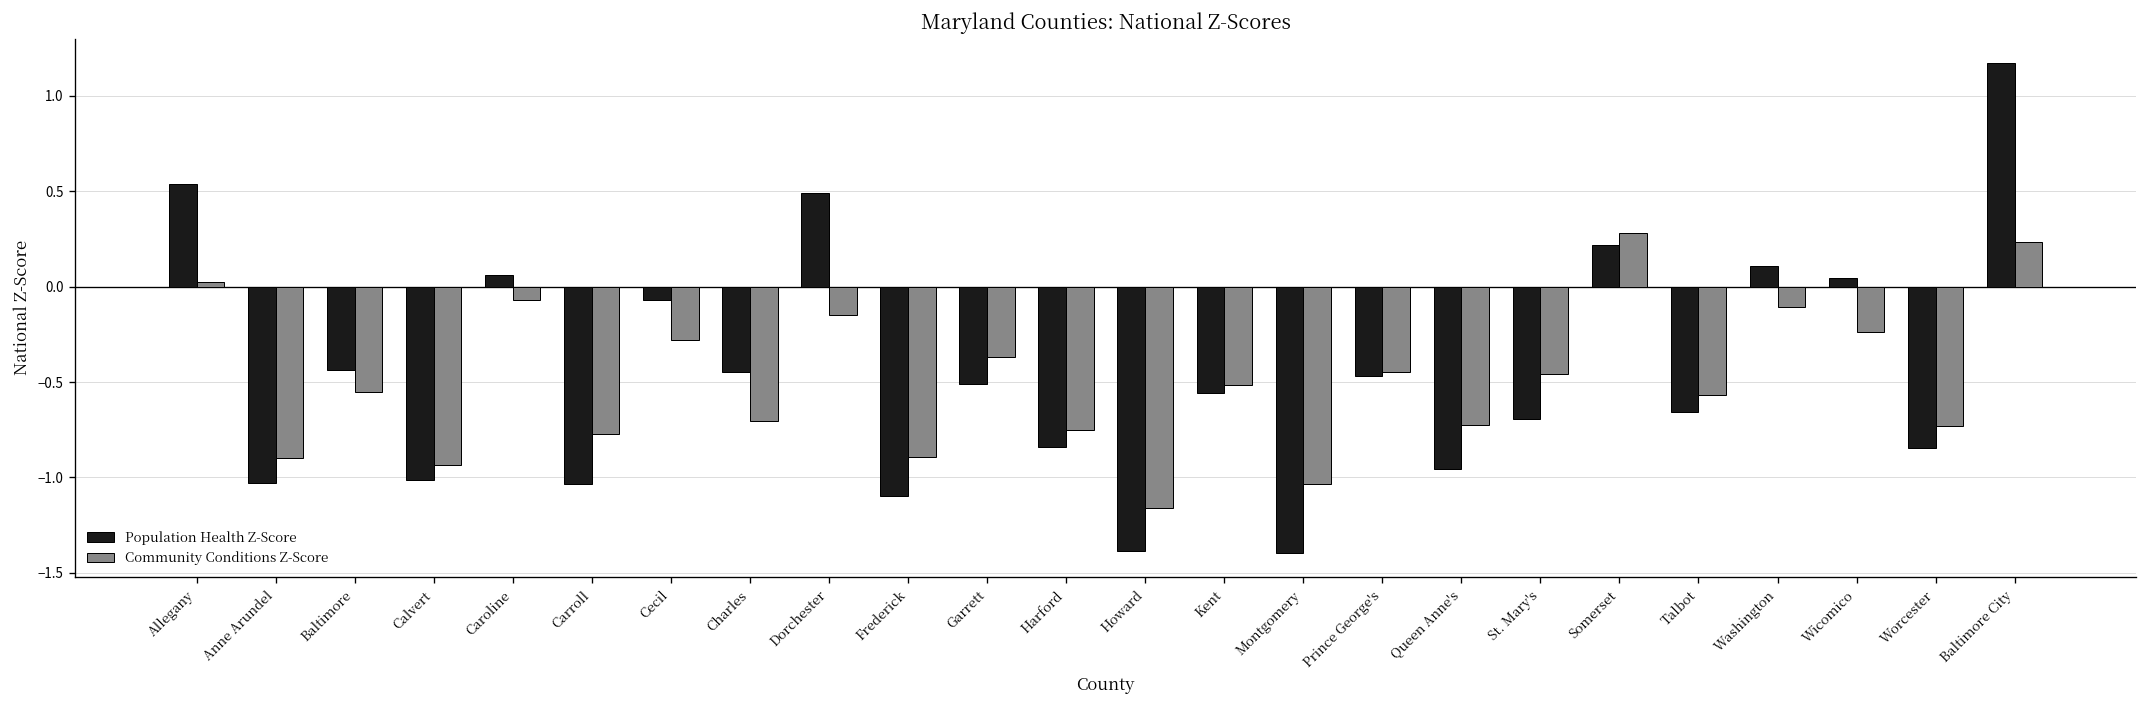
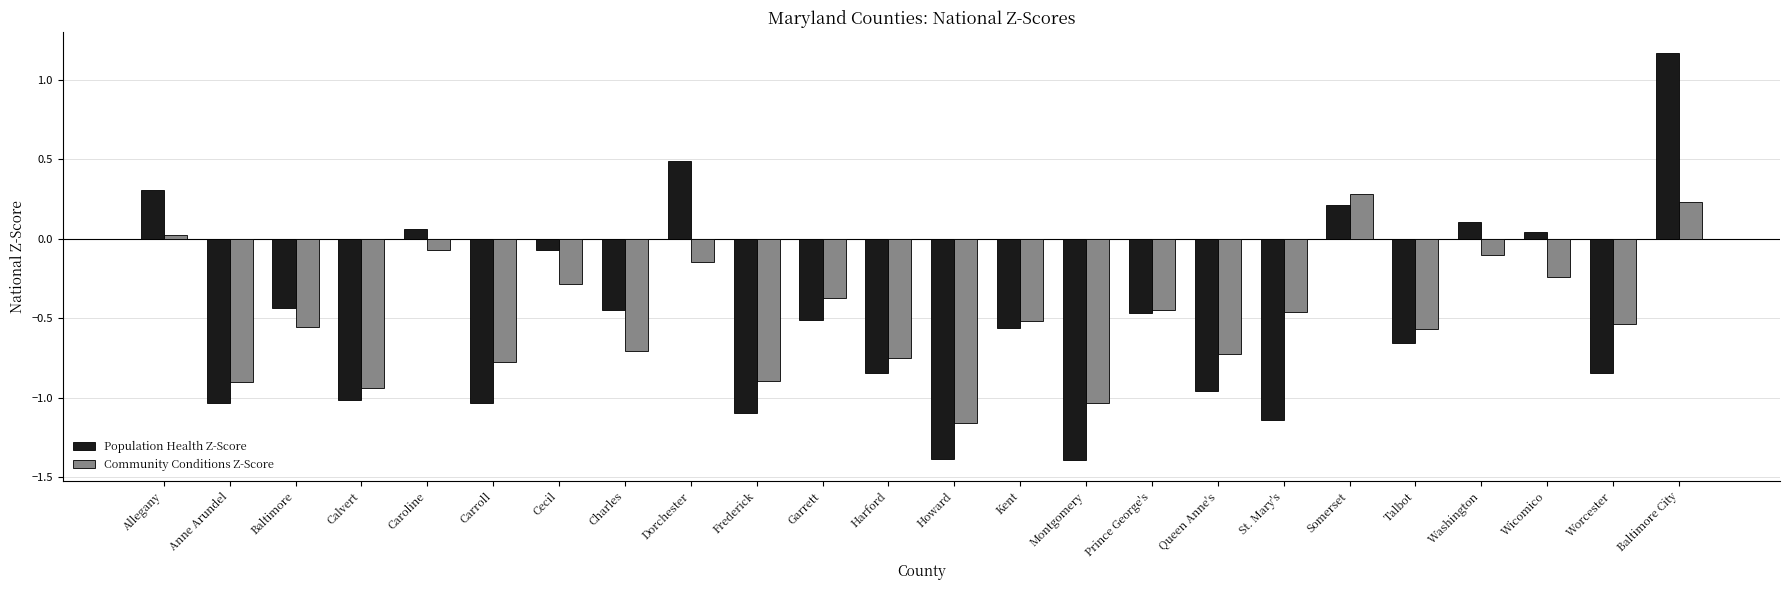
Population Health Z-Score, Allegany: 0.54 -> 0.31
Population Health Z-Score, St. Mary's: -0.69 -> -1.14
Community Conditions Z-Score, Worcester: -0.73 -> -0.53
